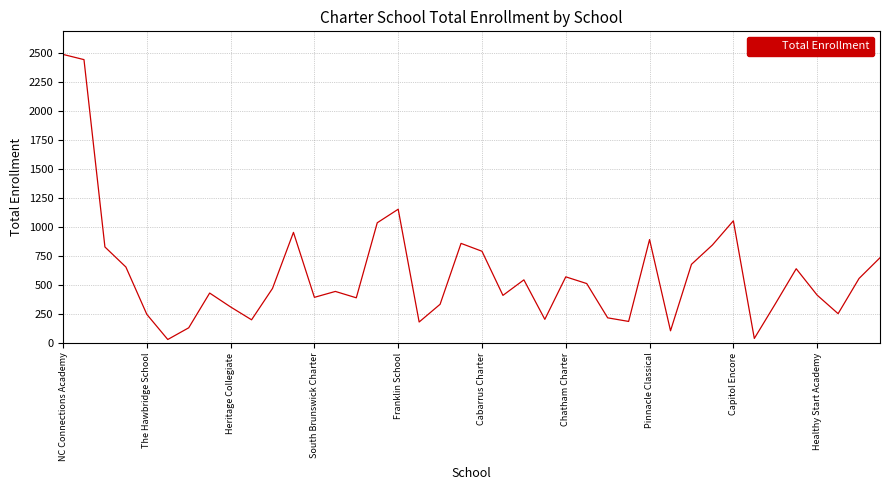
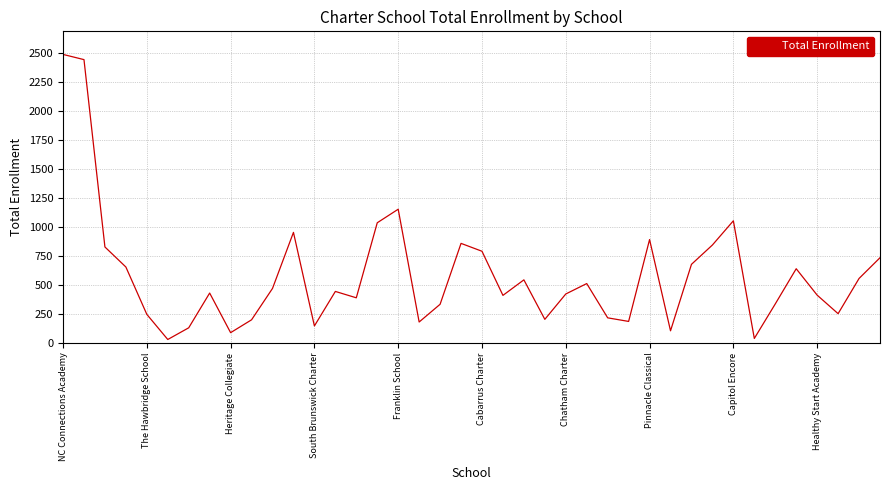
Heritage Collegiate: 310 -> 90
South Brunswick Charter: 390 -> 150
Chatham Charter: 570 -> 420
